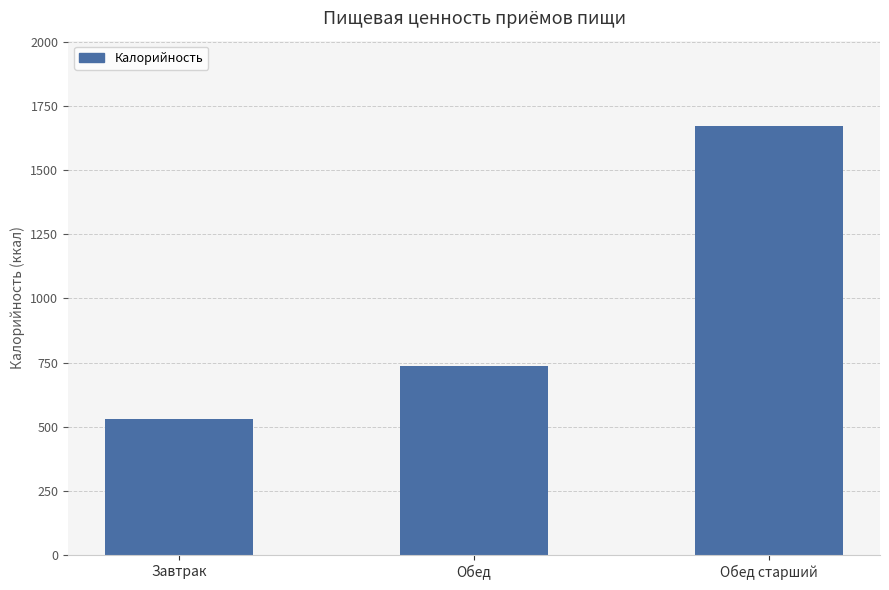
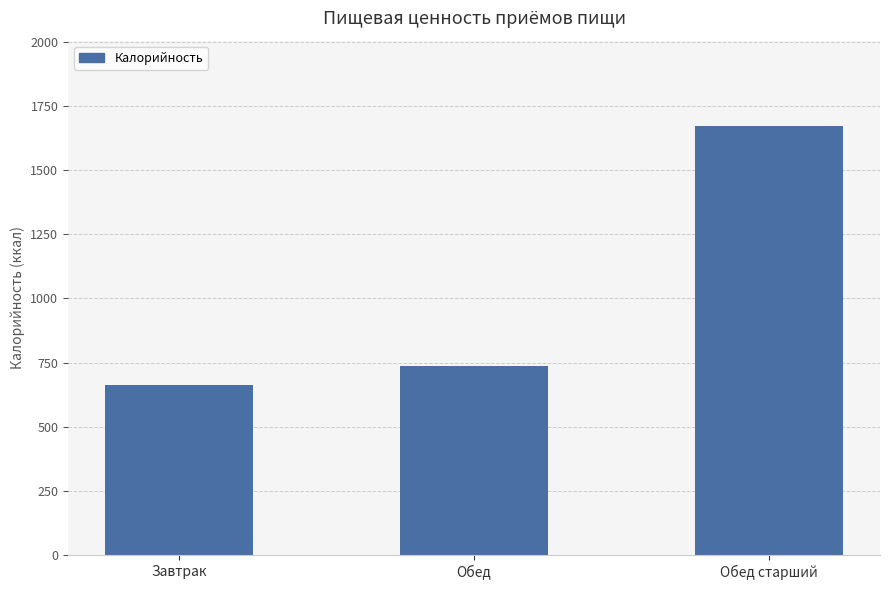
Завтрак: 530 -> 660
